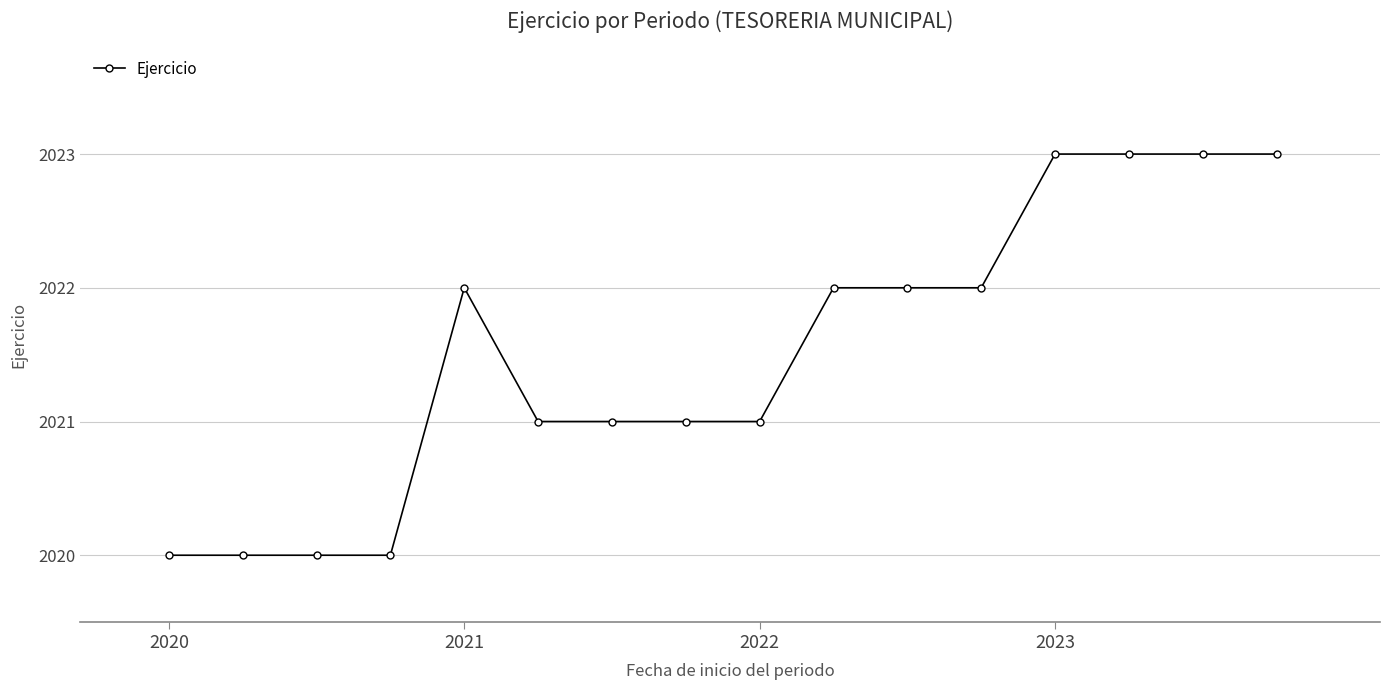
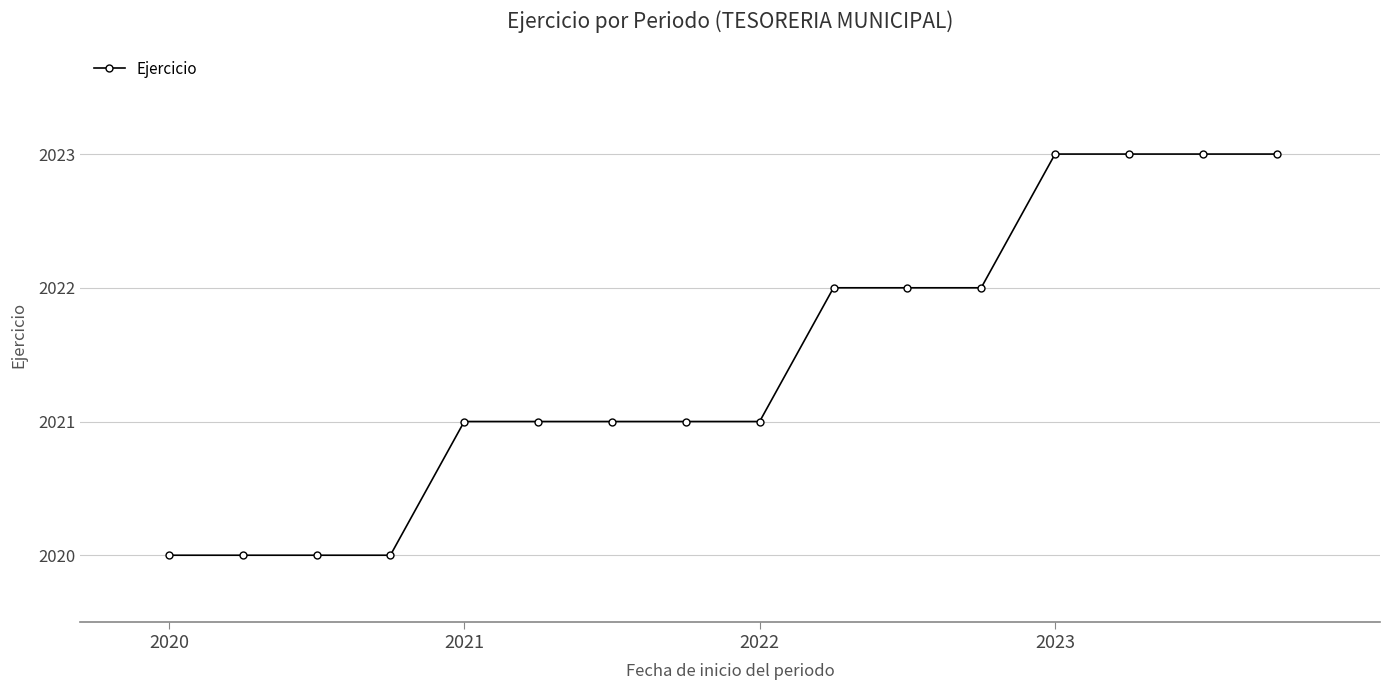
2021: 2022 -> 2021
